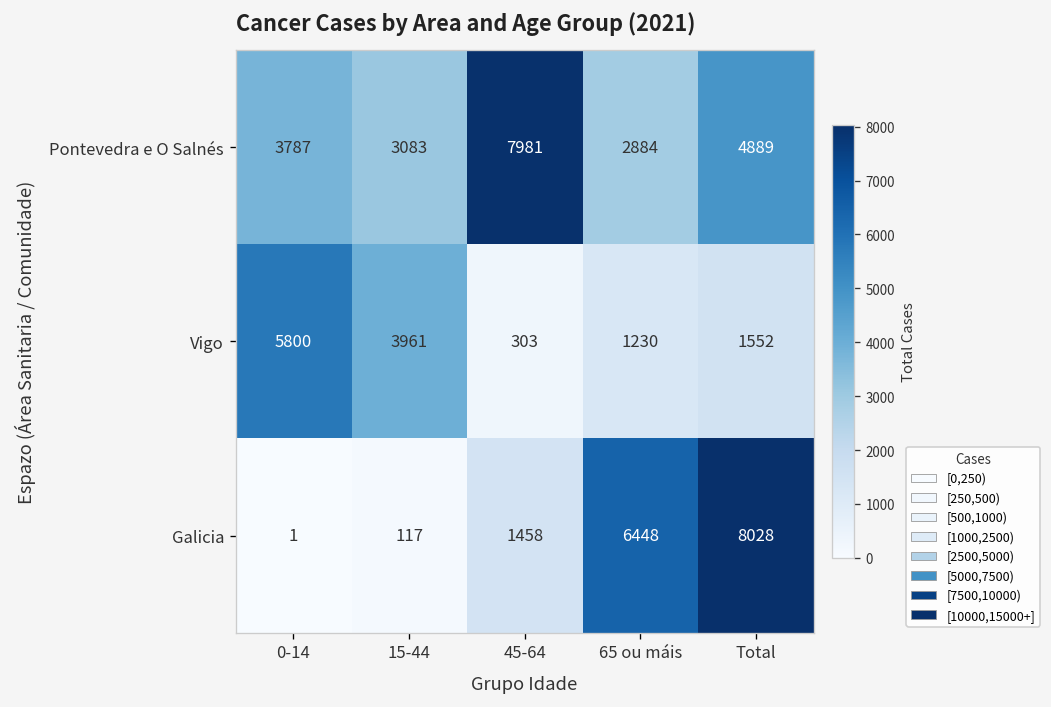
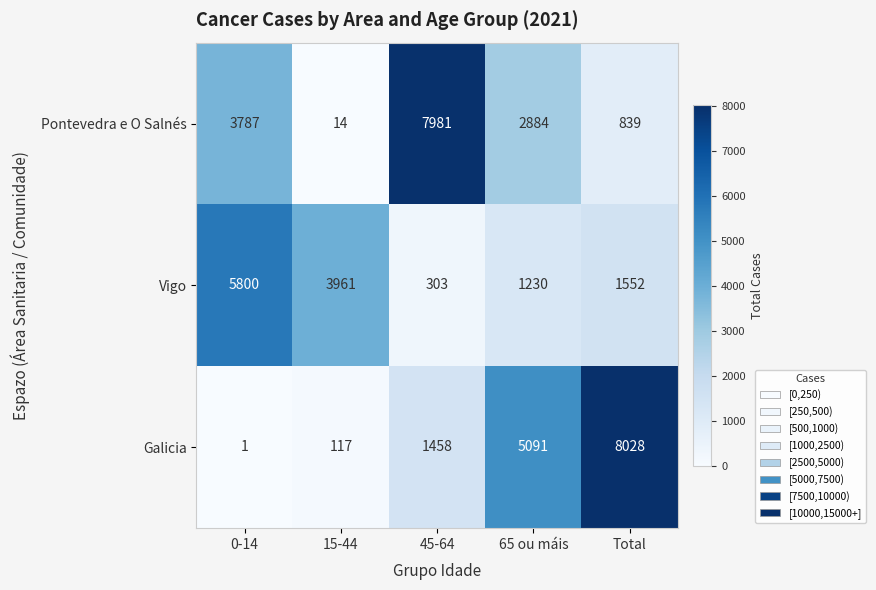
Pontevedra e O Salnés, 15-44: 3083 -> 14
Pontevedra e O Salnés, Total: 4889 -> 839
Galicia, 65 ou máis: 6448 -> 5091
